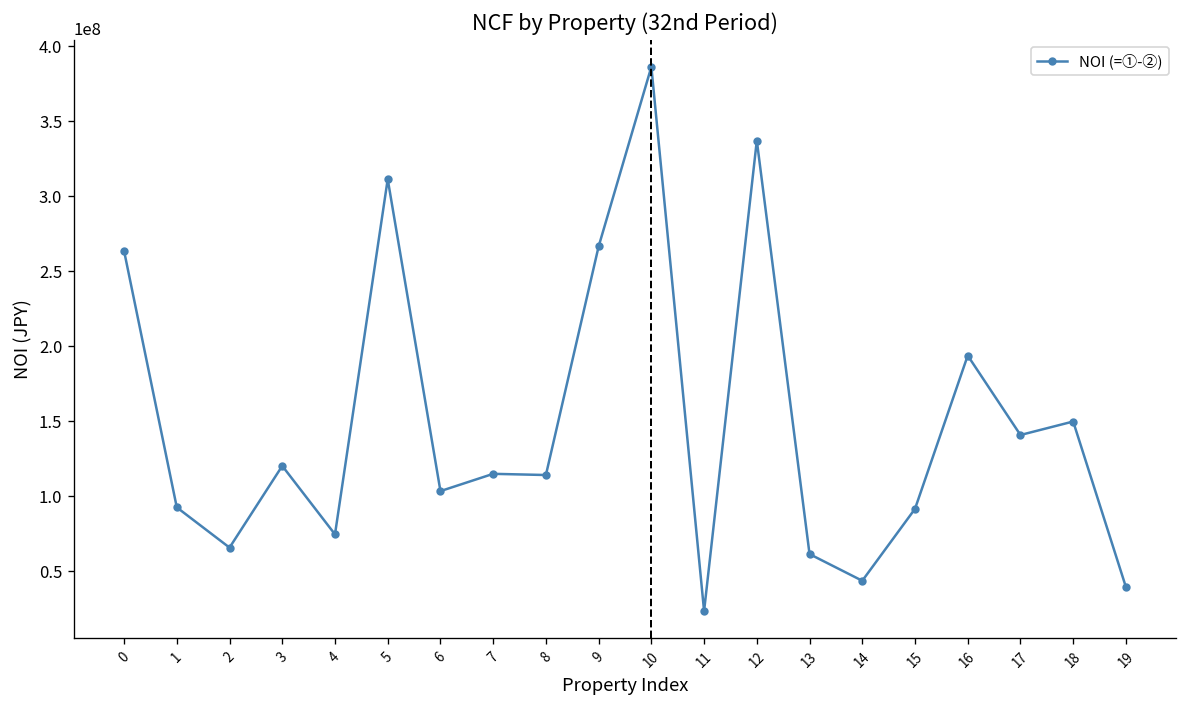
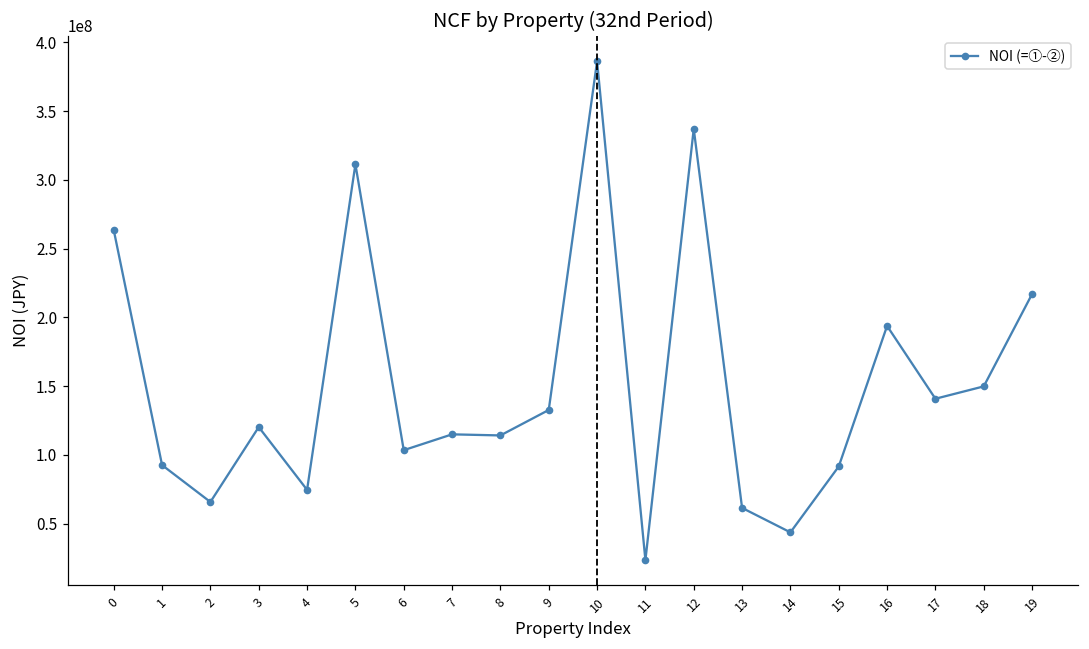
9: 267000000 -> 133000000
19: 40000000 -> 217000000
